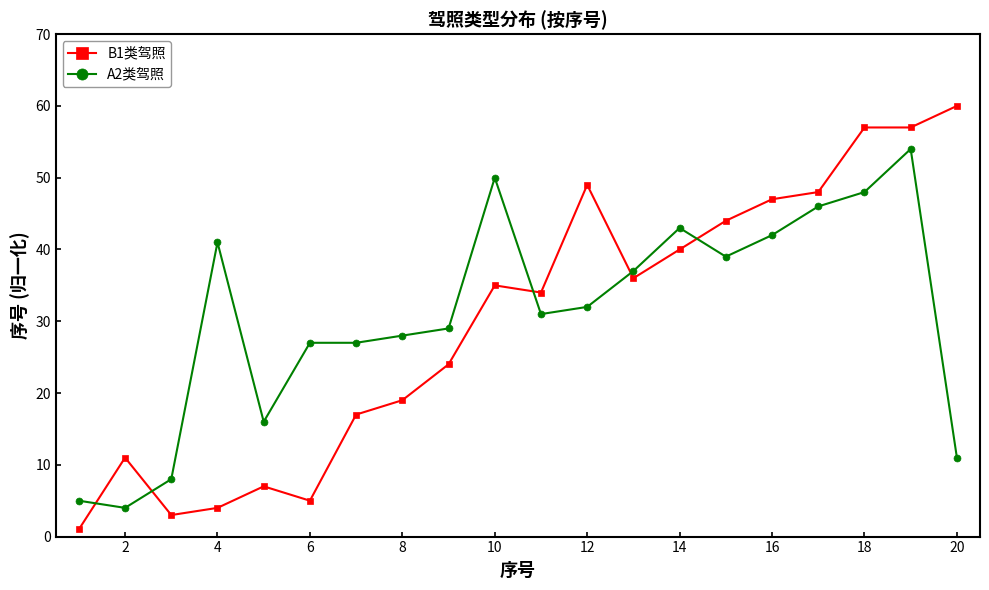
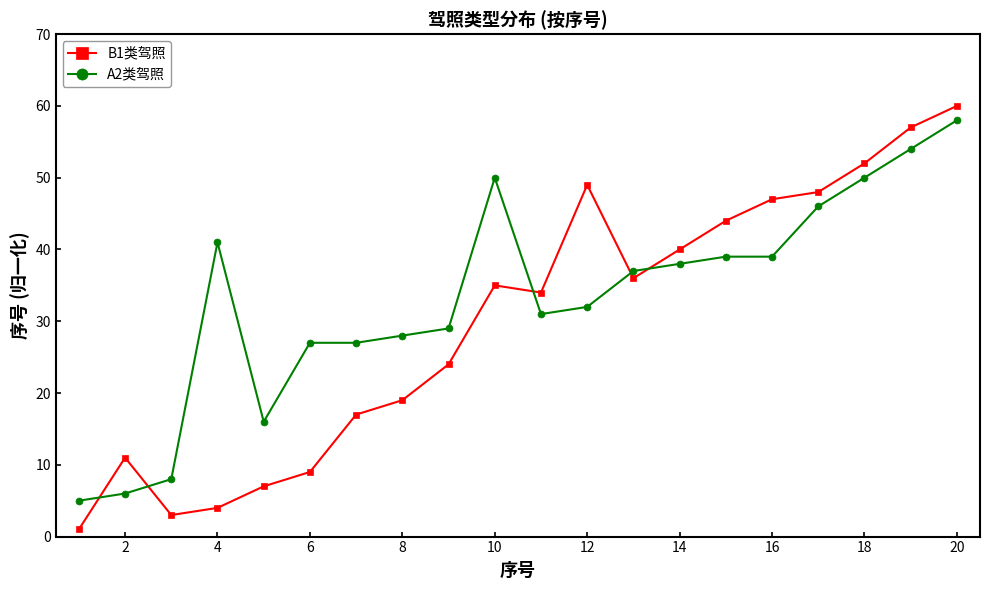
A2类驾照, 2: 4 -> 6
B1类驾照, 6: 5 -> 9
A2类驾照, 14: 43 -> 38
A2类驾照, 16: 42 -> 39
B1类驾照, 18: 57 -> 52
A2类驾照, 18: 48 -> 50
A2类驾照, 20: 11 -> 58
